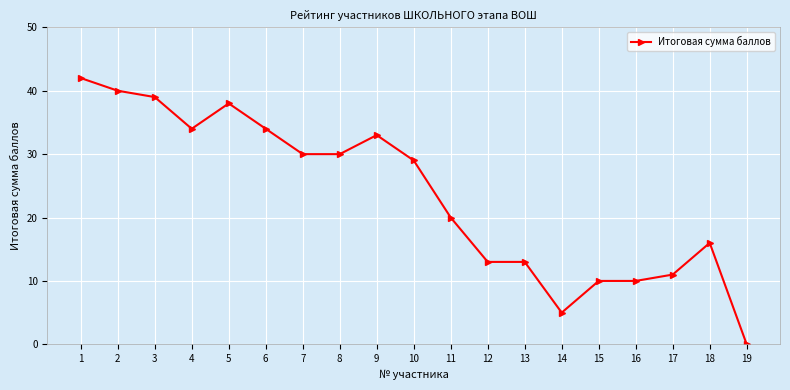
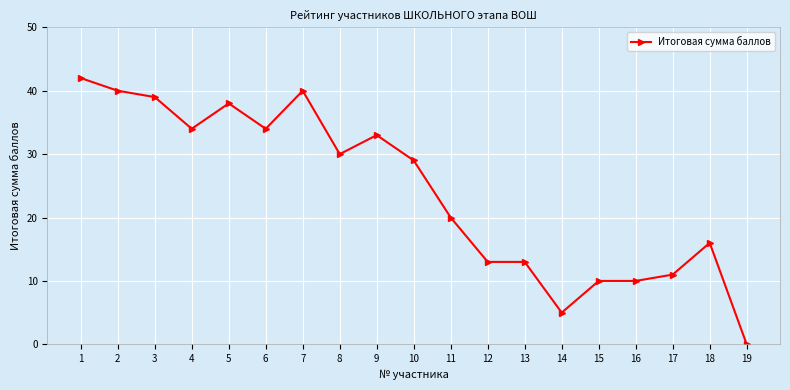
7: 30 -> 40
